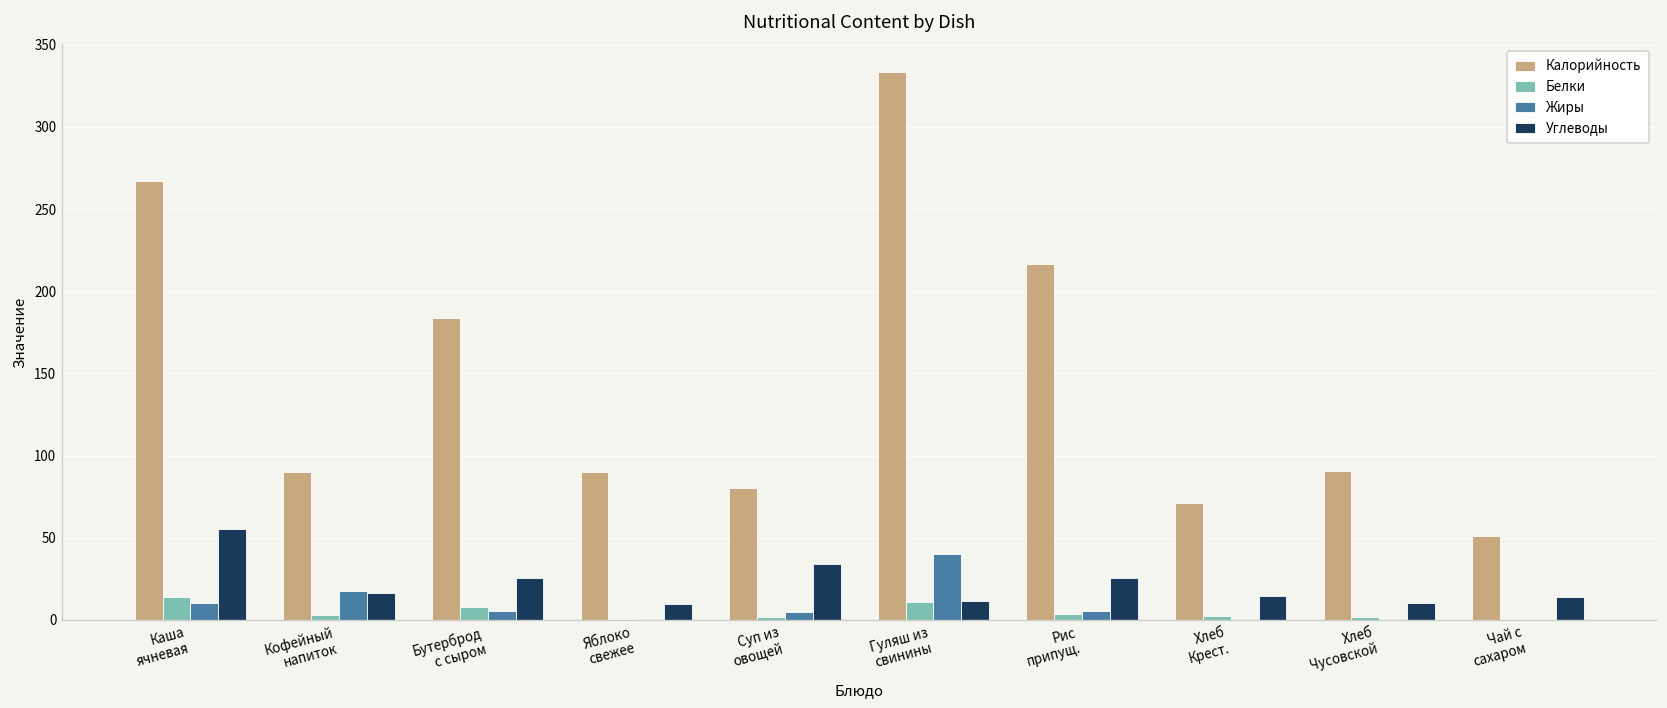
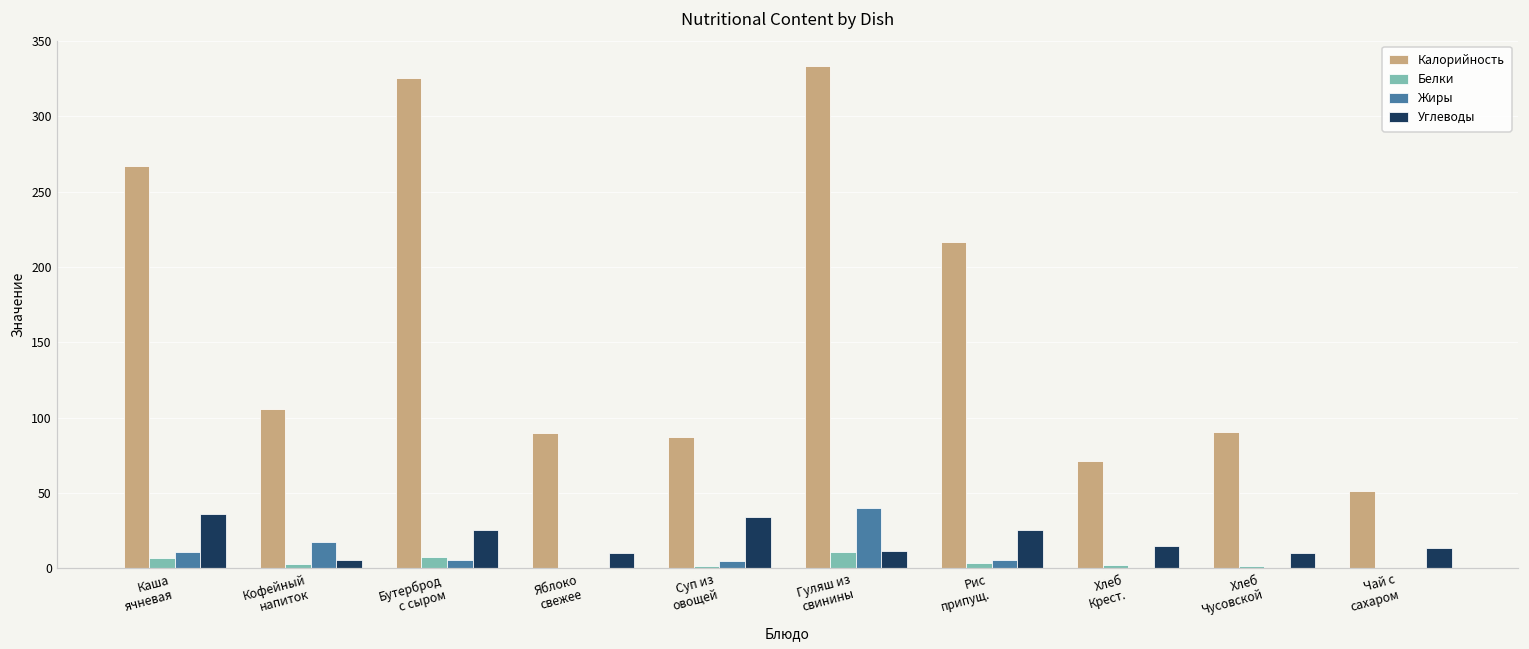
Белки, Каша ячневая: 14 -> 7
Углеводы, Каша ячневая: 55 -> 36
Калорийность, Кофейный напиток: 90 -> 106
Углеводы, Кофейный напиток: 16 -> 6
Калорийность, Бутерброд с сыром: 184 -> 326
Калорийность, Суп из овощей: 80 -> 87
